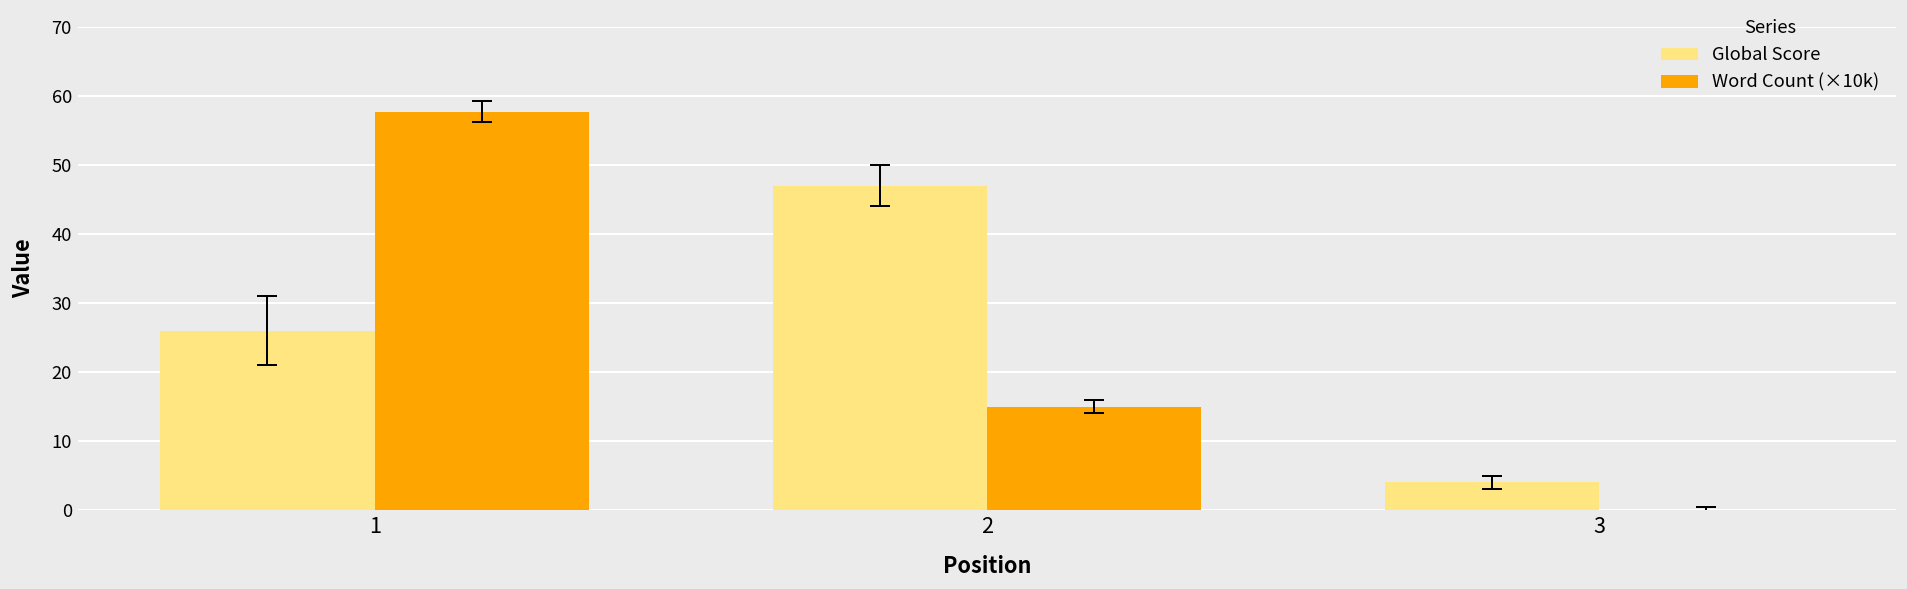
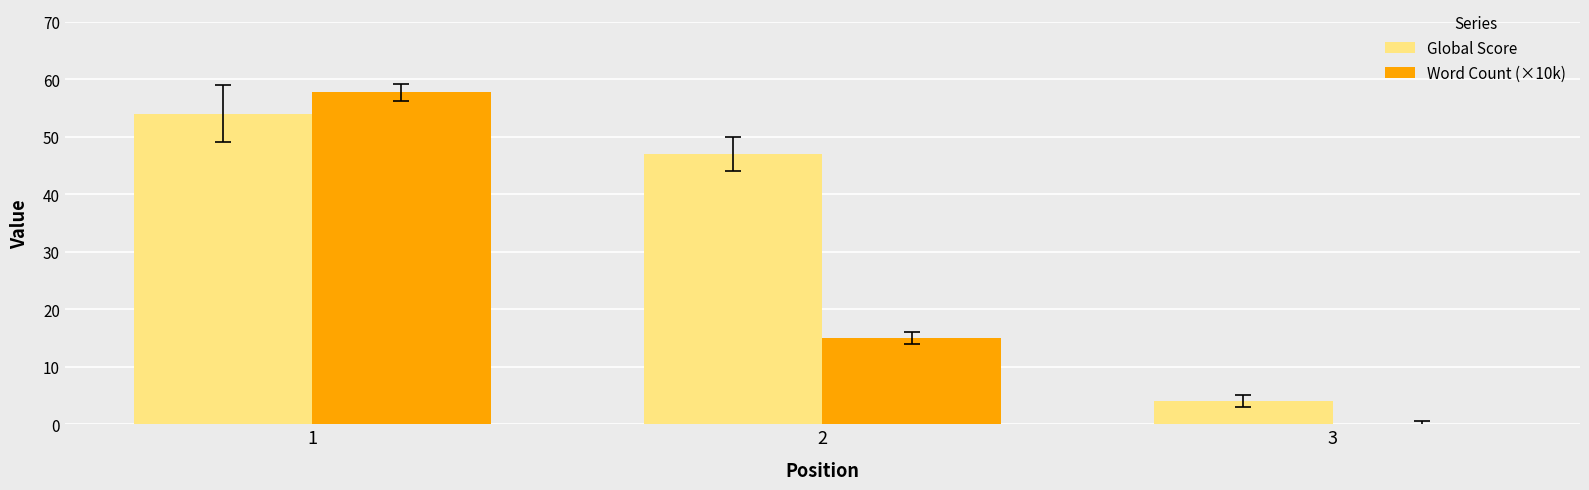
Global Score, 1: 26 -> 54
